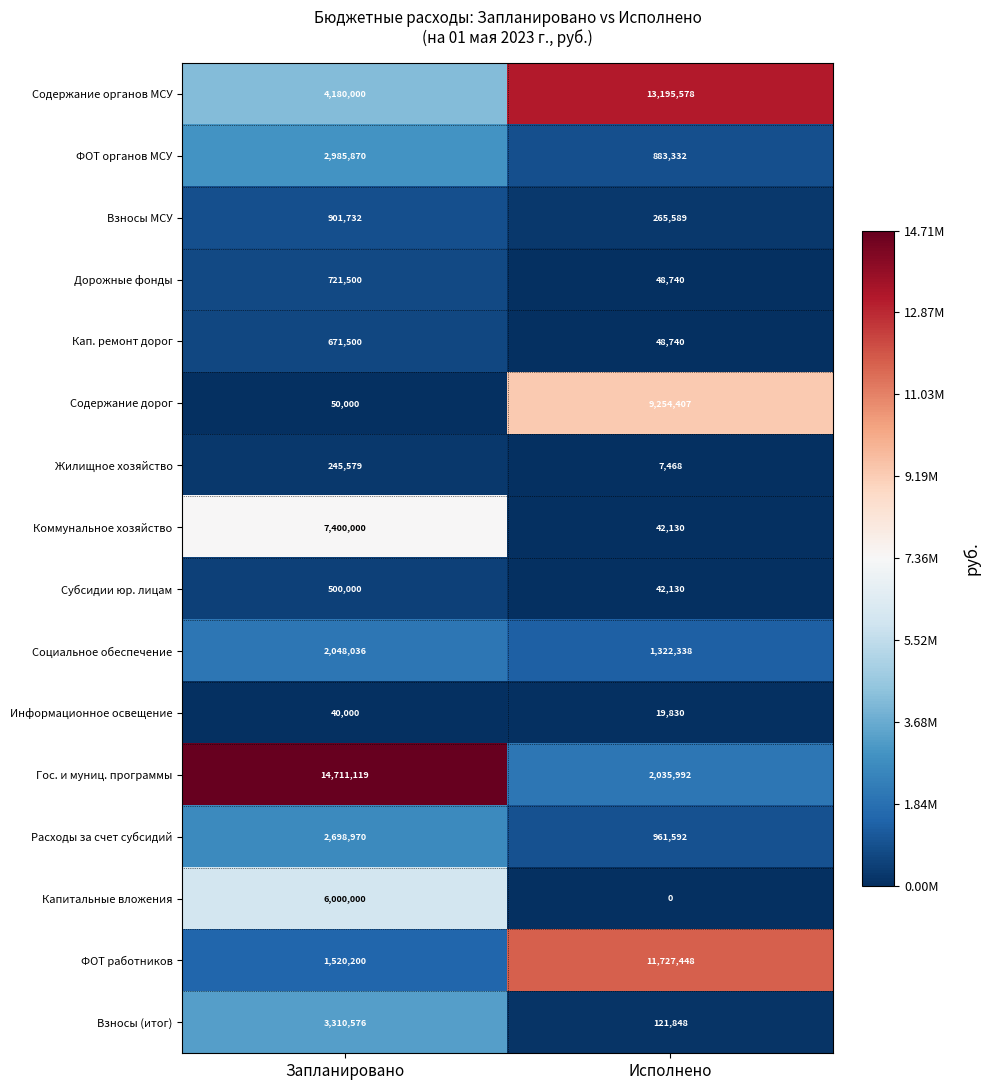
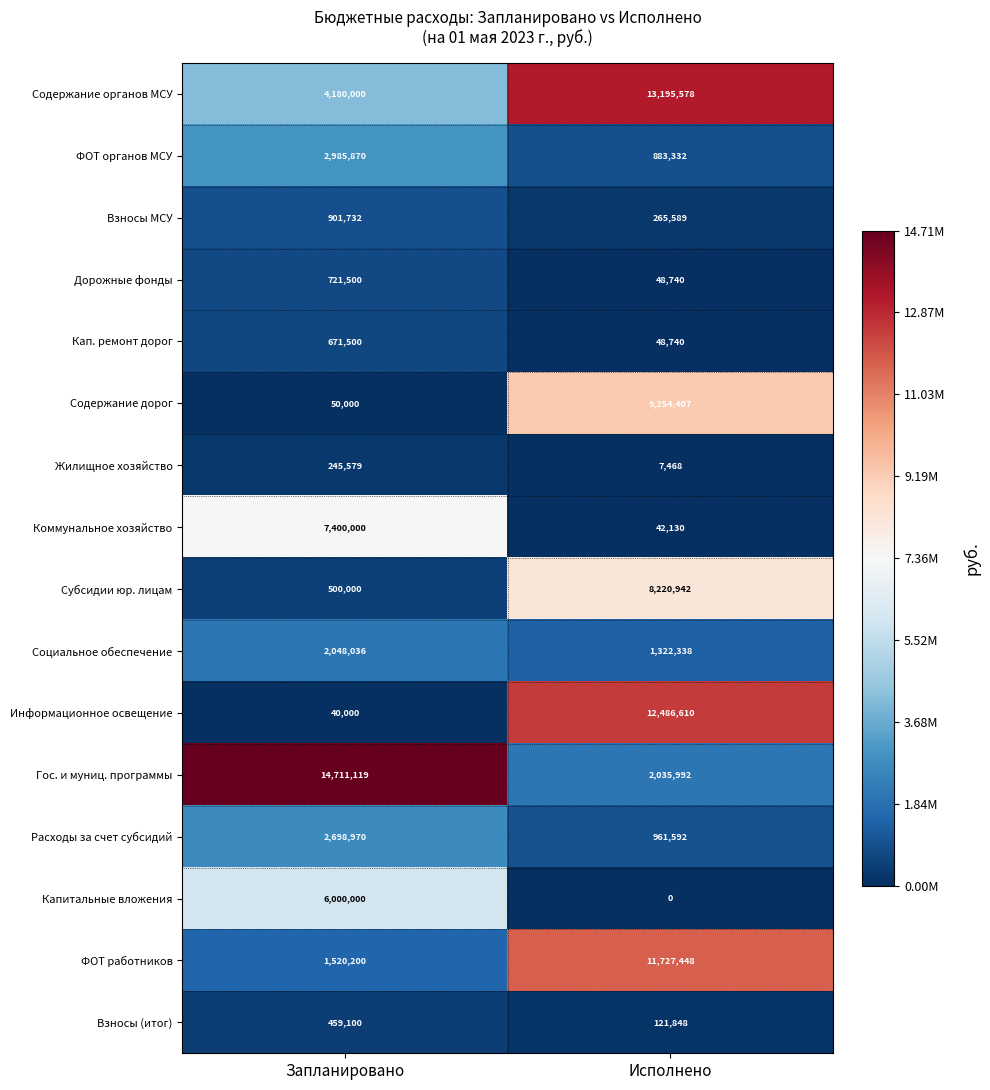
Субсидии юр. лицам, Исполнено: 42,130 -> 8,220,942
Информационное освещение, Исполнено: 19,830 -> 12,486,610
Взносы (итог), Запланировано: 3,310,576 -> 459,100
